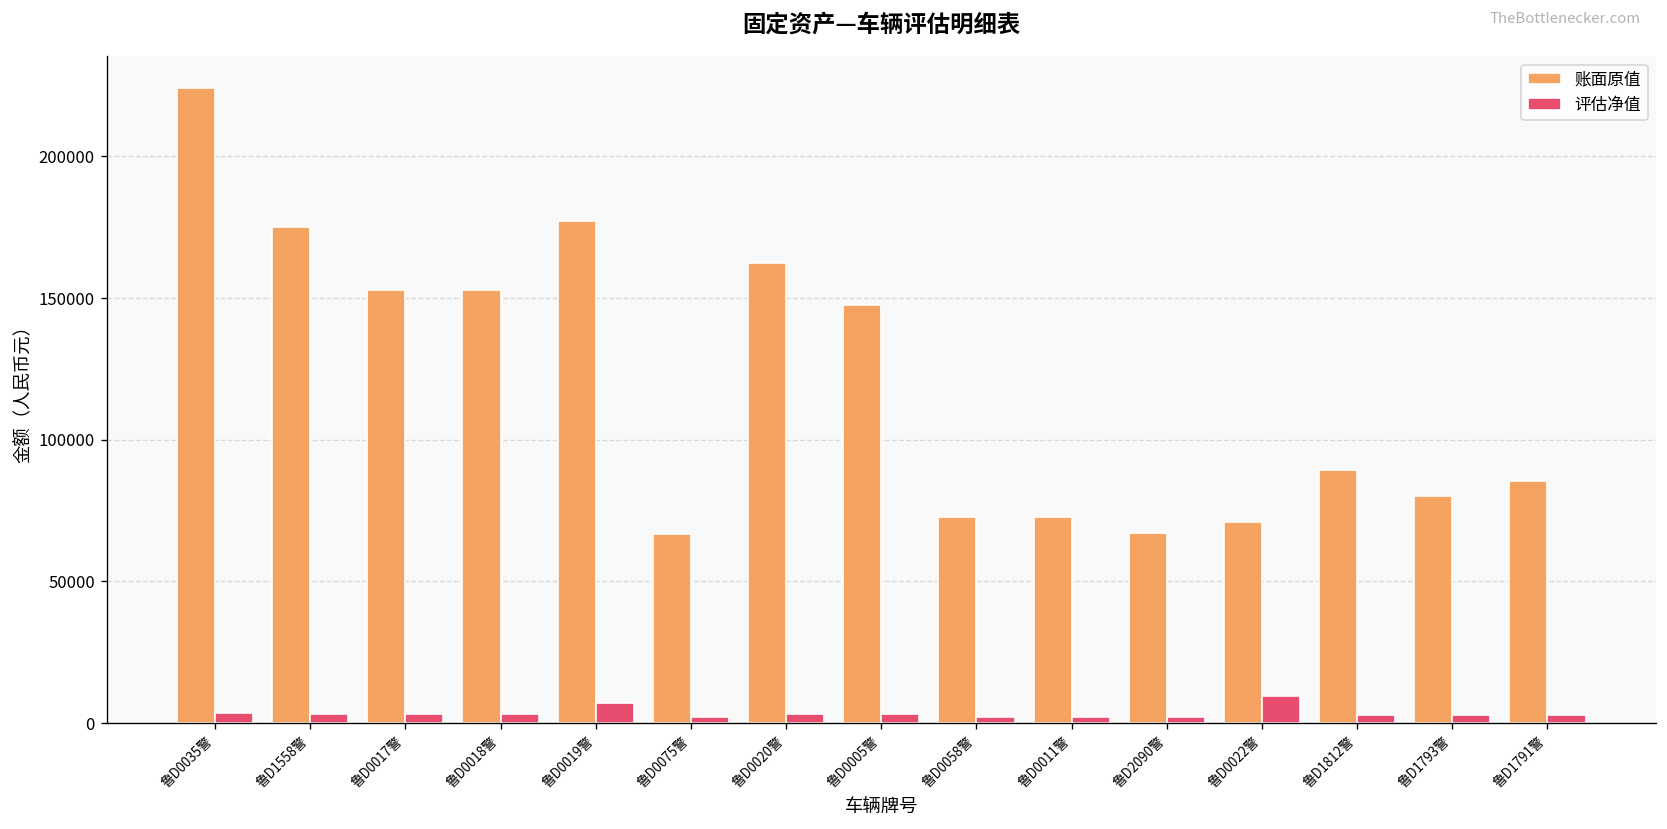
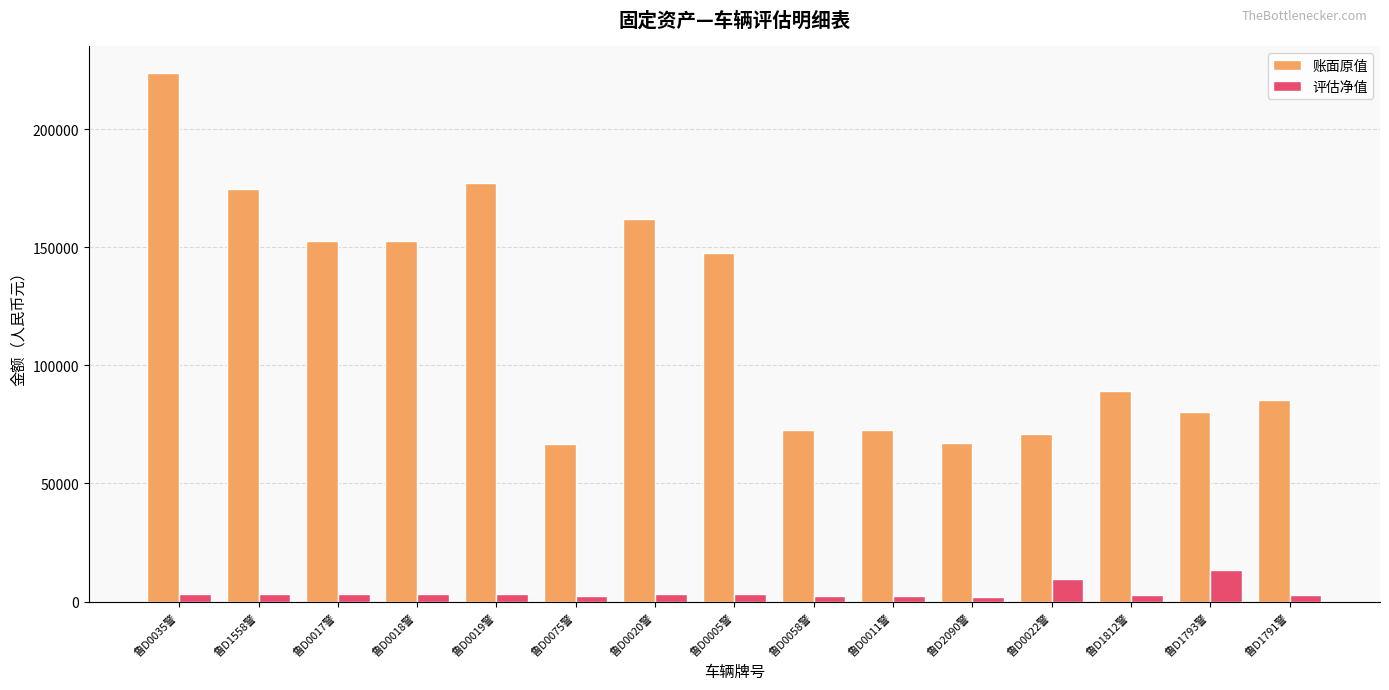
评估净值, 鲁D0019警: 7000 -> 3000
评估净值, 鲁D1793警: 3000 -> 13000
